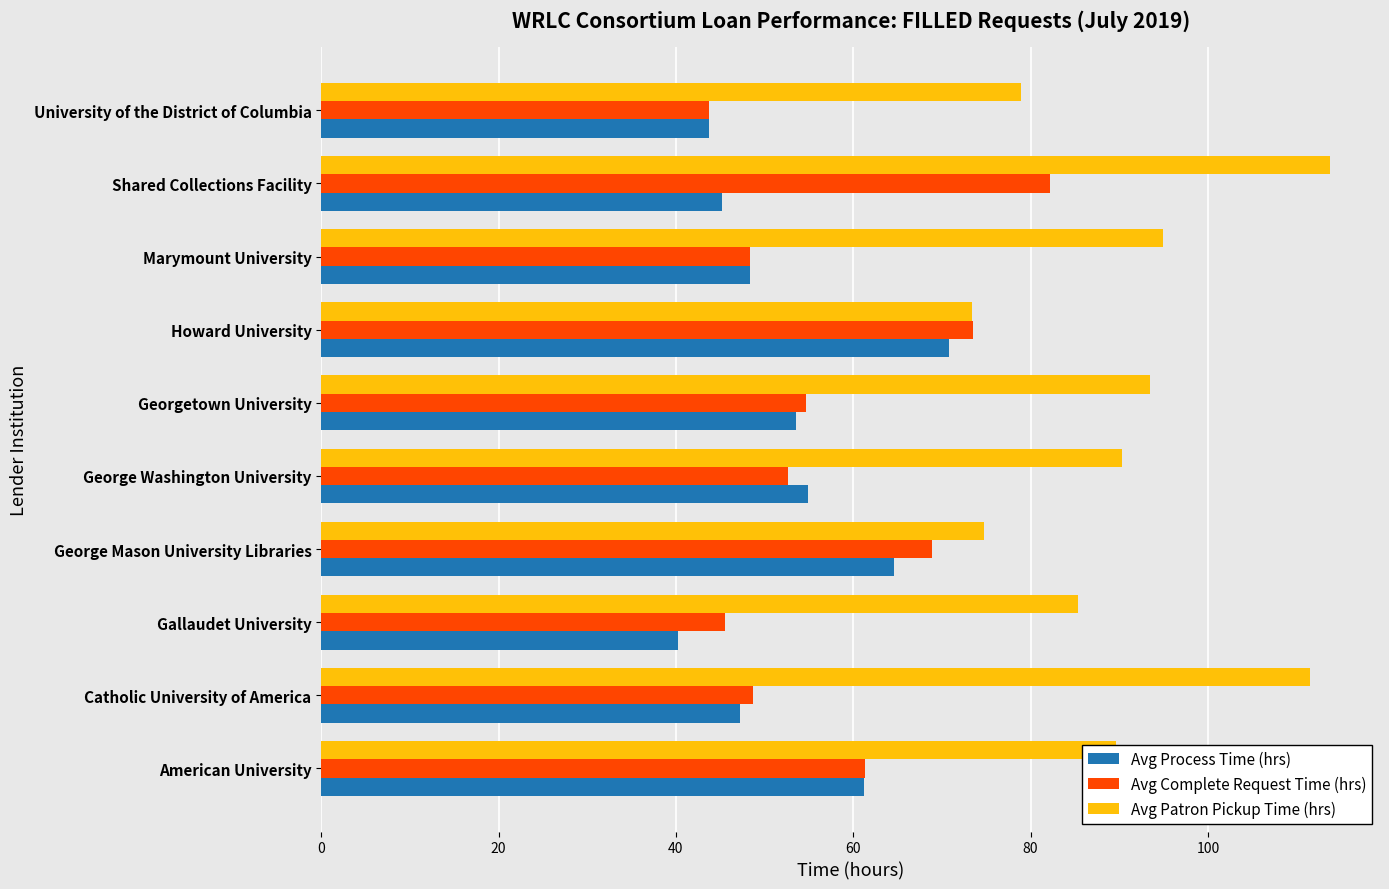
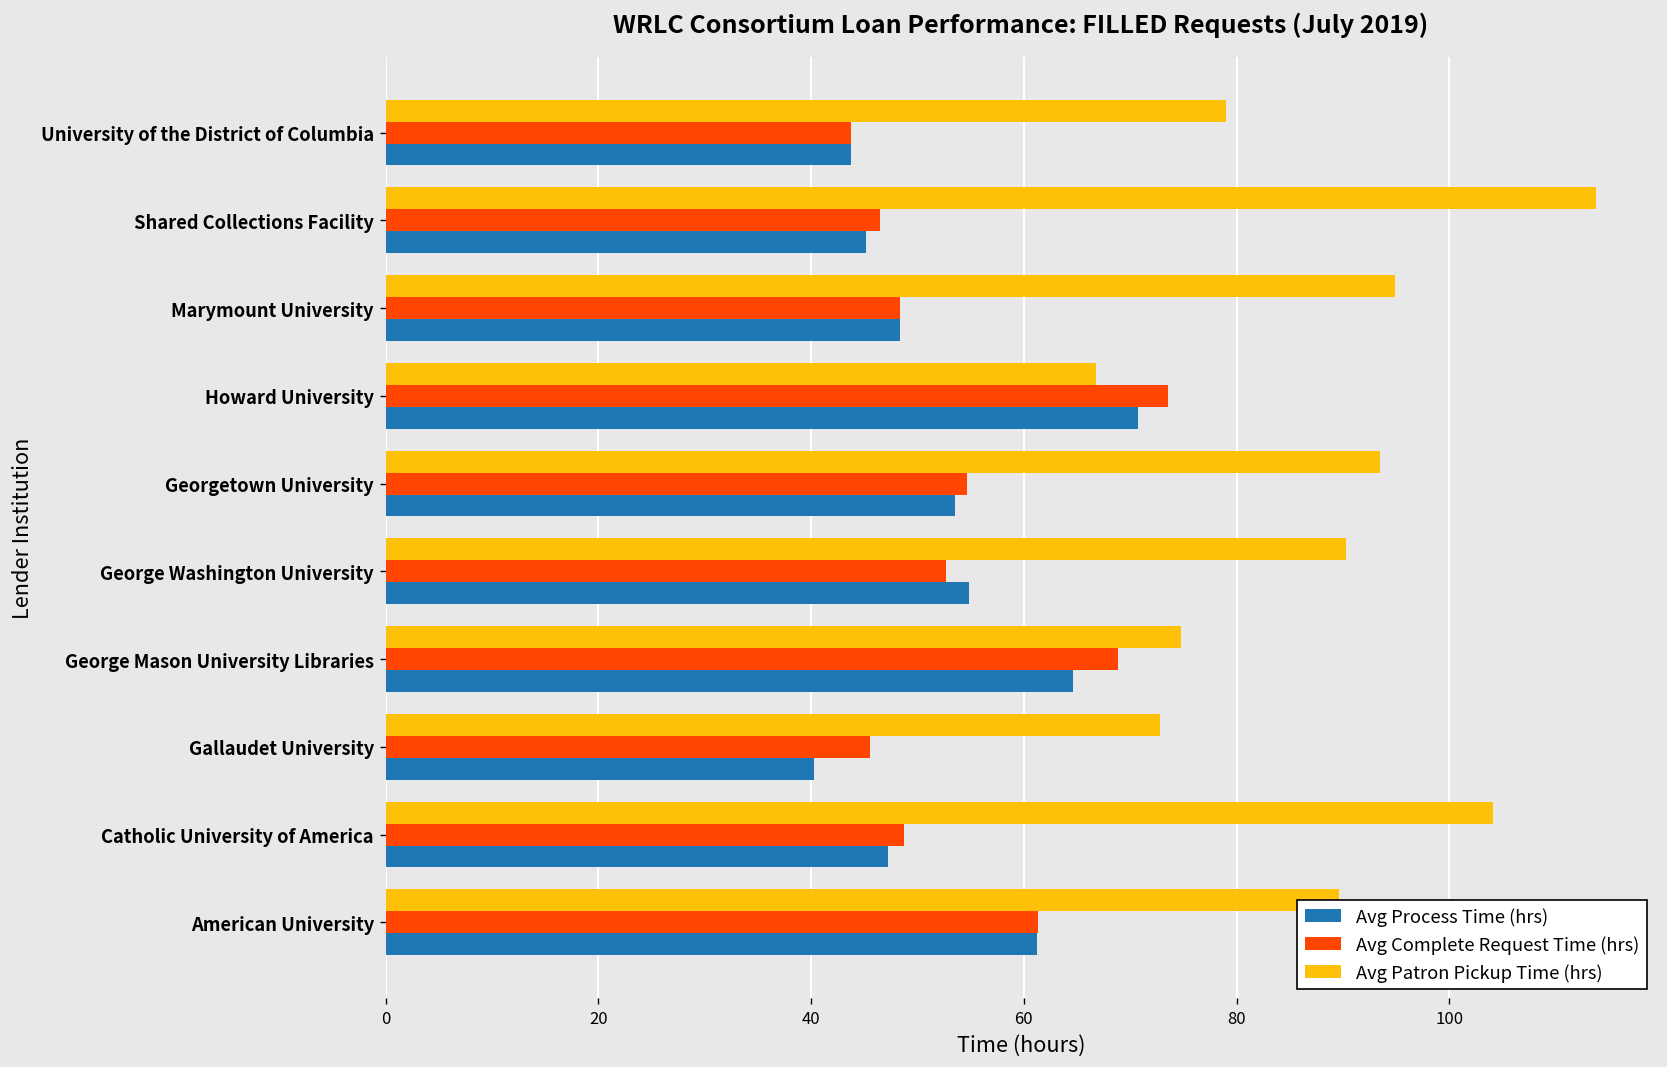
Avg Complete Request Time (hrs), Shared Collections Facility: 82 -> 47
Avg Patron Pickup Time (hrs), Howard University: 73 -> 67
Avg Patron Pickup Time (hrs), Gallaudet University: 85 -> 73
Avg Patron Pickup Time (hrs), Catholic University of America: 112 -> 104
